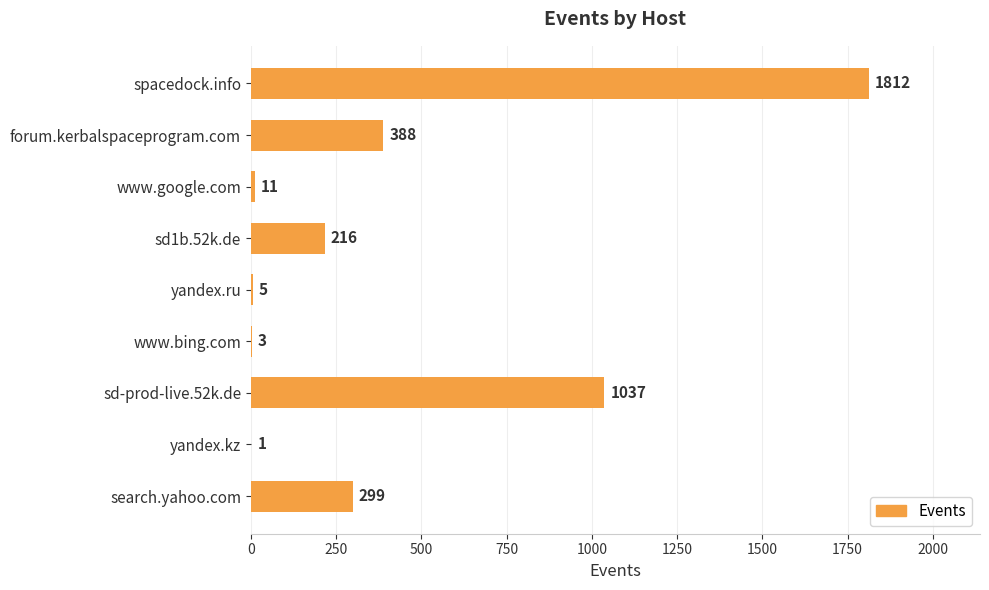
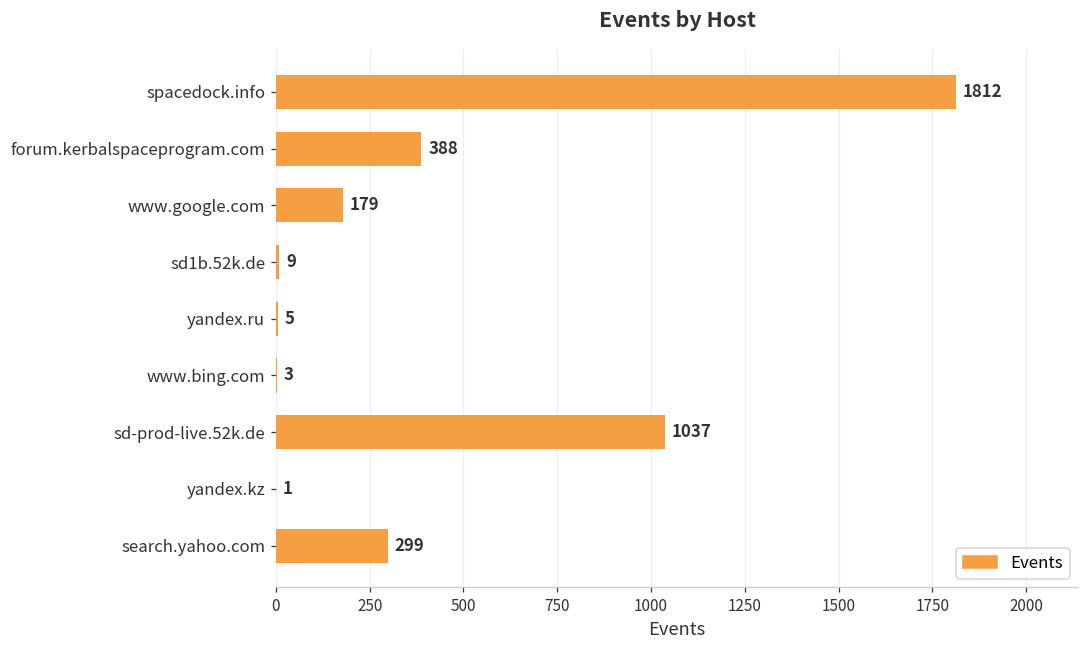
www.google.com: 11 -> 179
sd1b.52k.de: 216 -> 9
